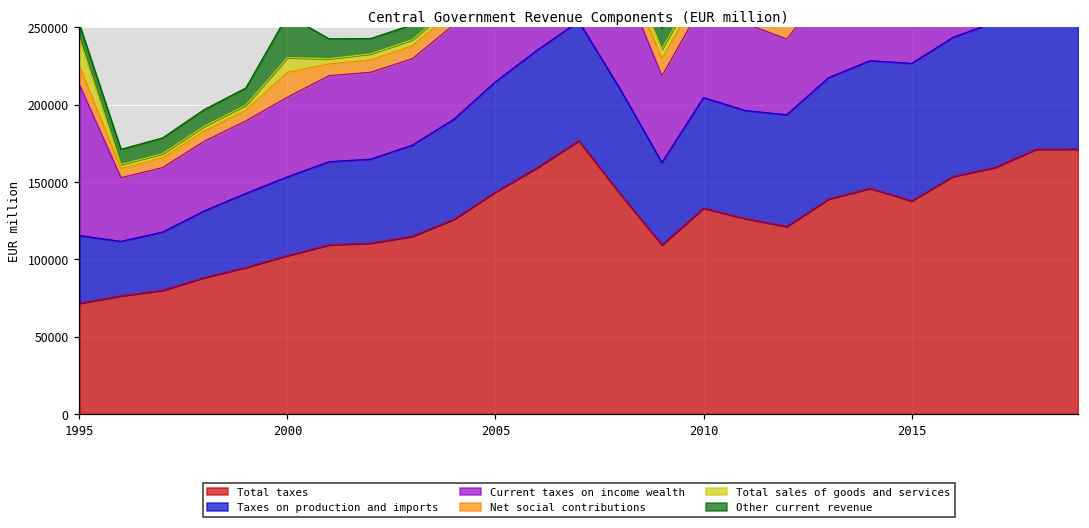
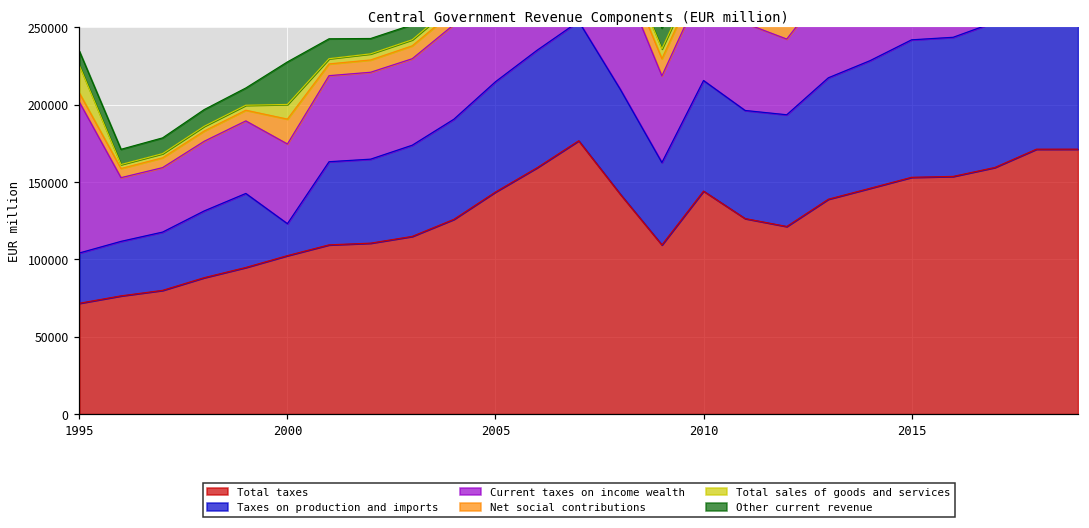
Taxes on production and imports, 1995: 44000 -> 33000
Net social contributions, 1995: 12000 -> 6000
Taxes on production and imports, 2000: 51000 -> 21000
Total taxes, 2010: 133000 -> 144000
Total taxes, 2015: 138000 -> 153000
